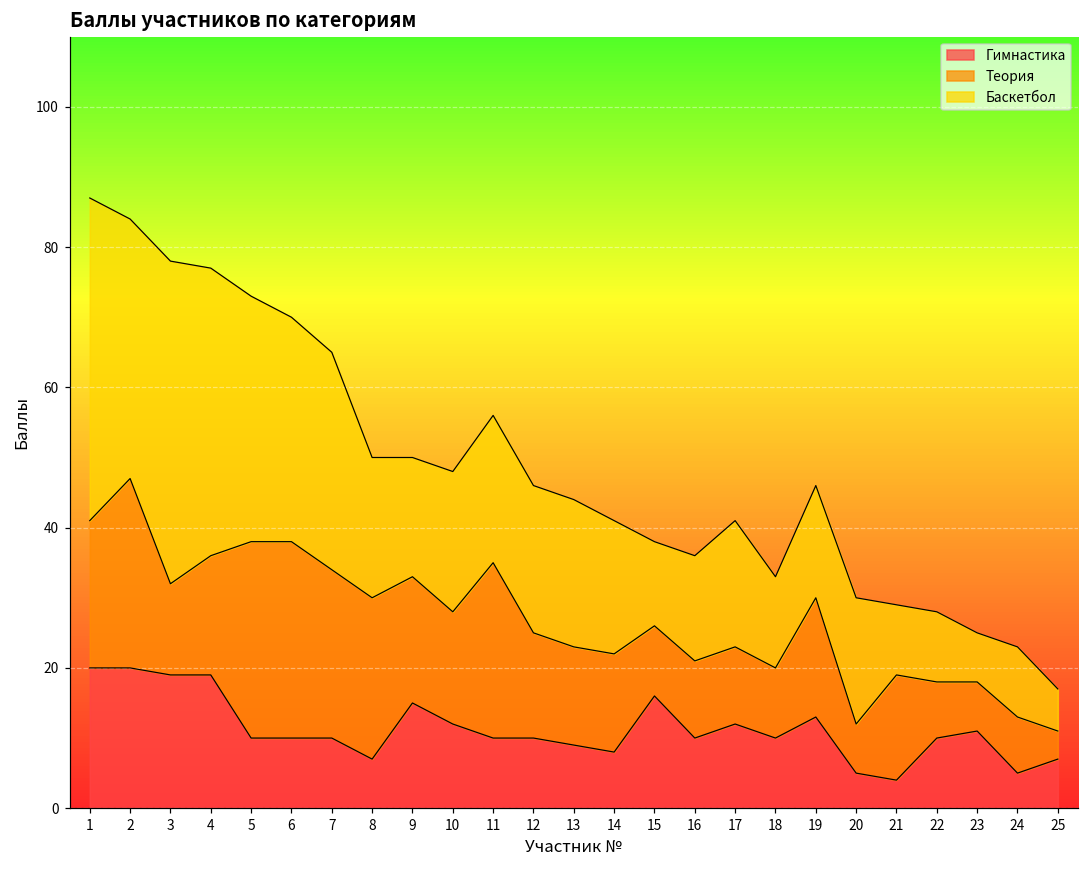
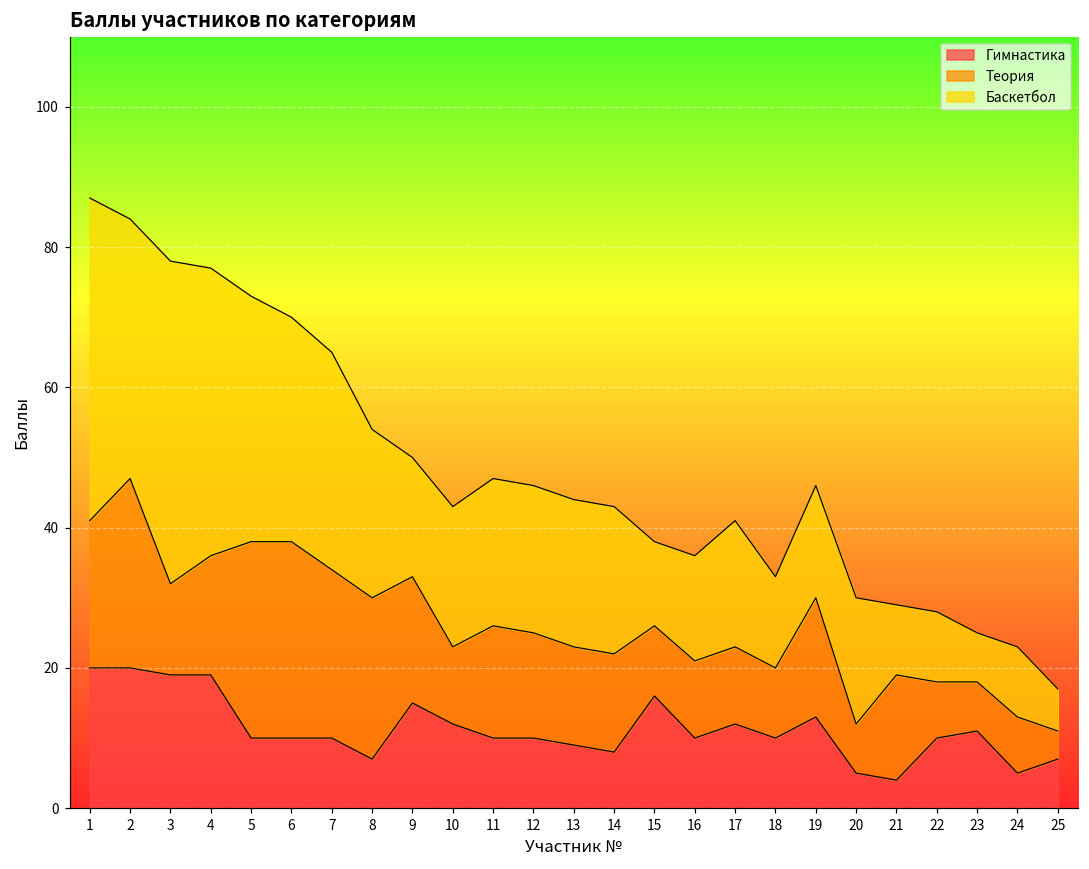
Баскетбол, 8: 20 -> 24
Теория, 10: 16 -> 11
Теория, 11: 25 -> 16
Баскетбол, 14: 19 -> 21
